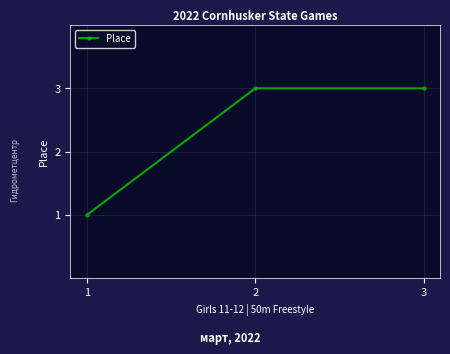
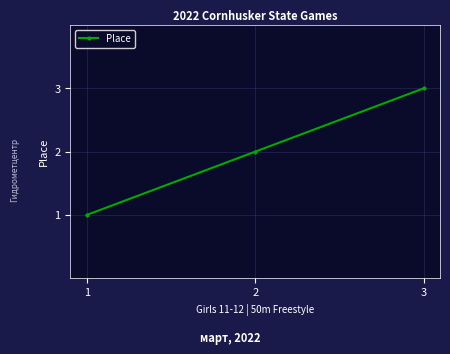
2: 3 -> 2
